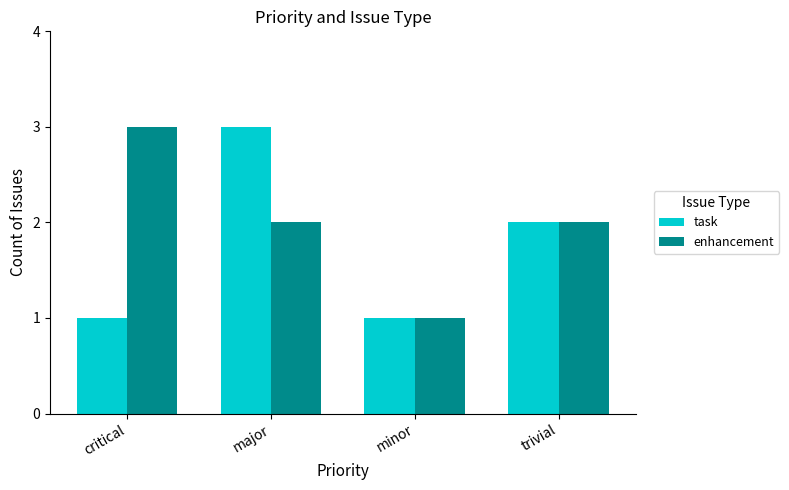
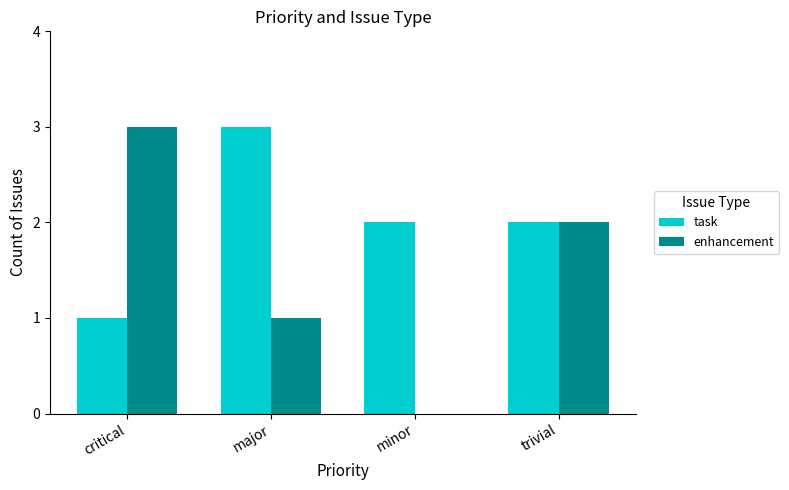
enhancement, major: 2 -> 1
task, minor: 1 -> 2
enhancement, minor: 1 -> 0
